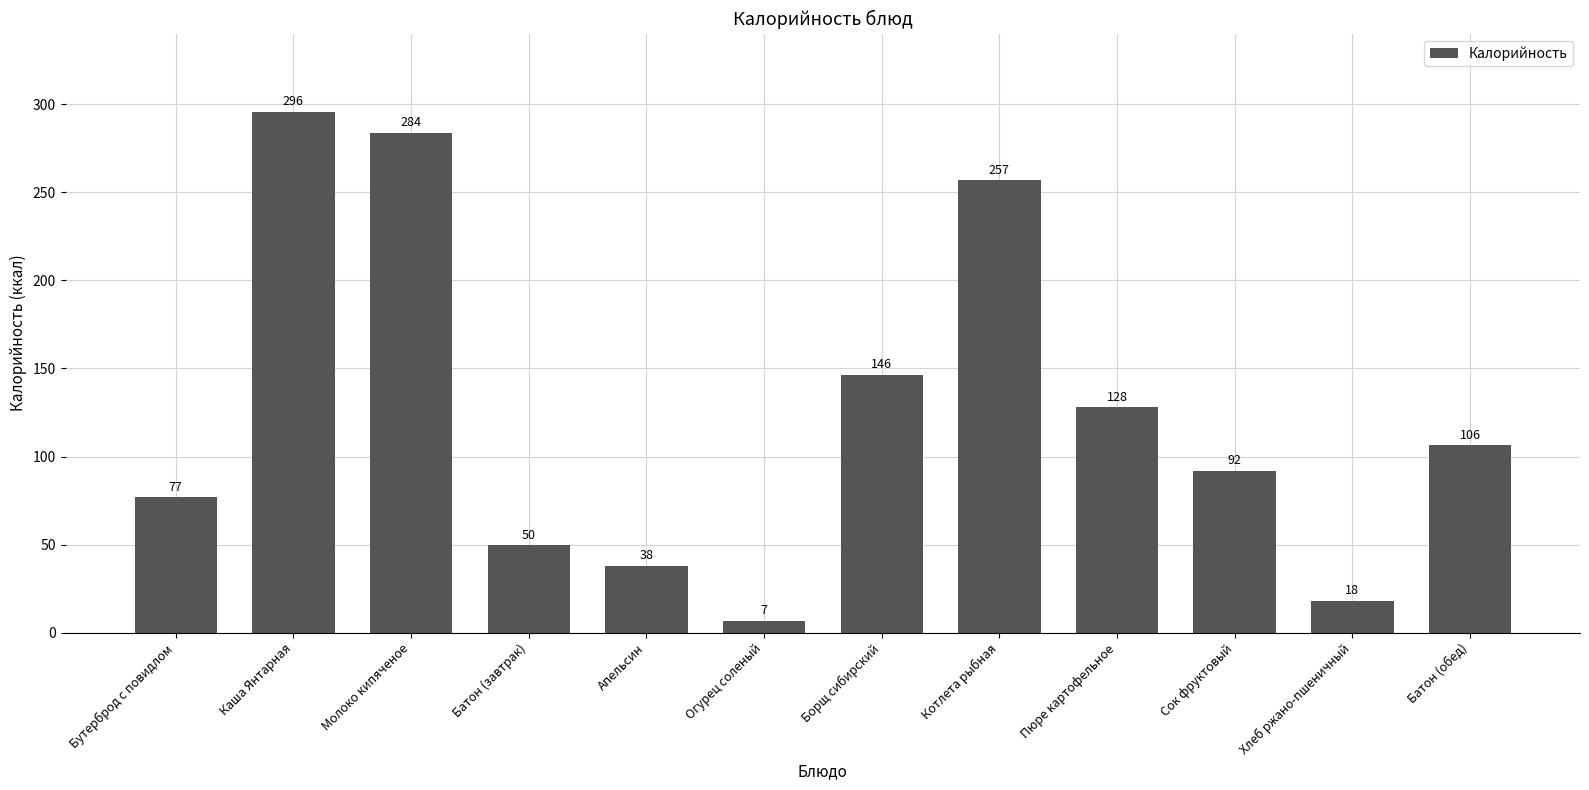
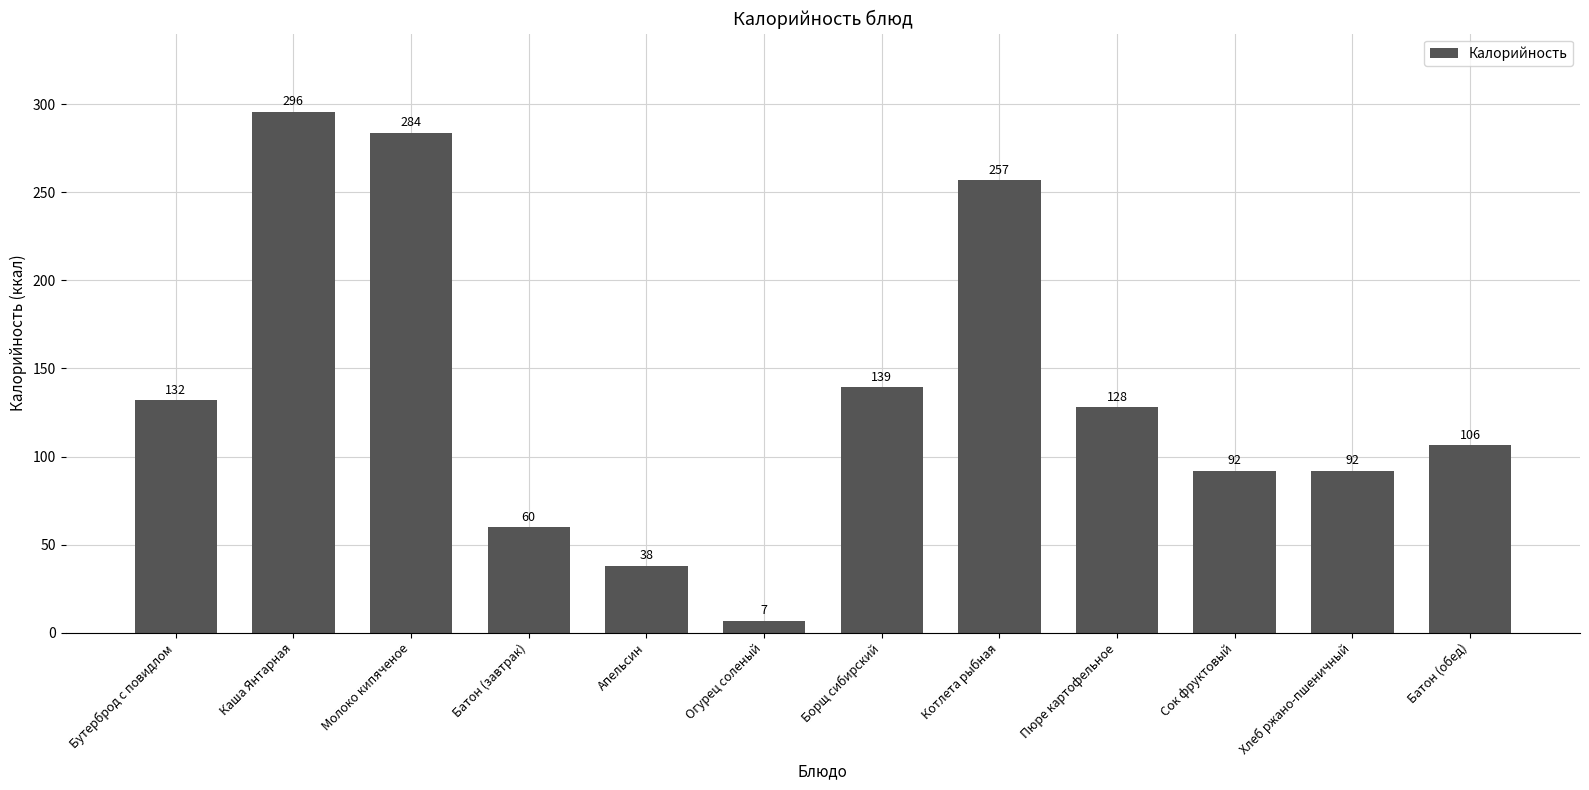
Бутерброд с повидлом: 77 -> 132
Батон (завтрак): 50 -> 60
Борщ сибирский: 146 -> 139
Хлеб ржано-пшеничный: 18 -> 92
